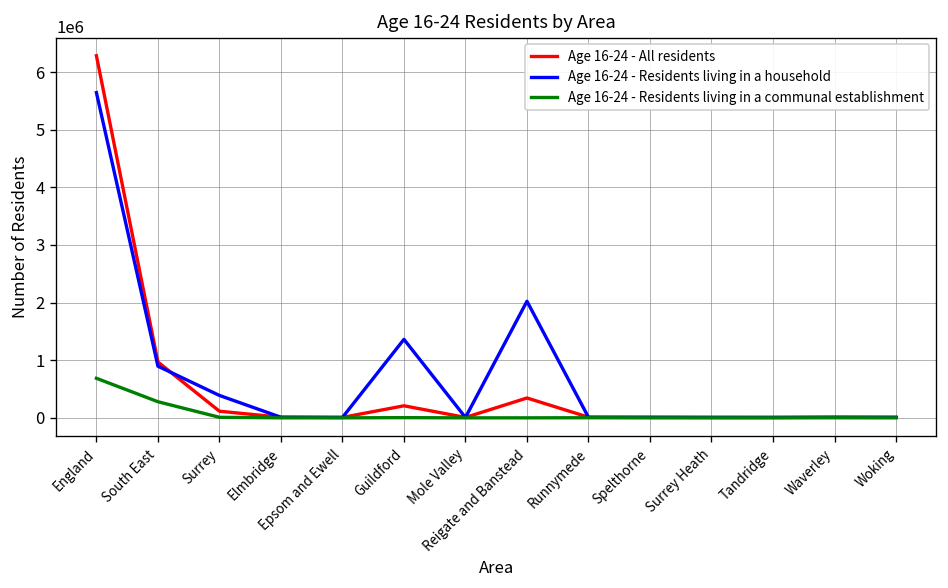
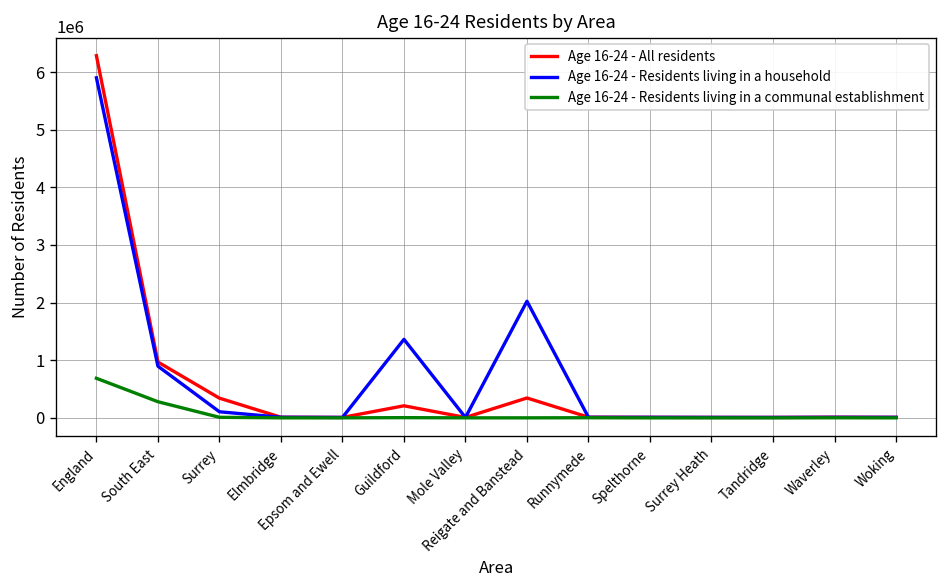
Age 16-24 - Residents living in a household, England: 5600000 -> 5900000
Age 16-24 - All residents, Surrey: 100000 -> 300000
Age 16-24 - Residents living in a household, Surrey: 400000 -> 100000
